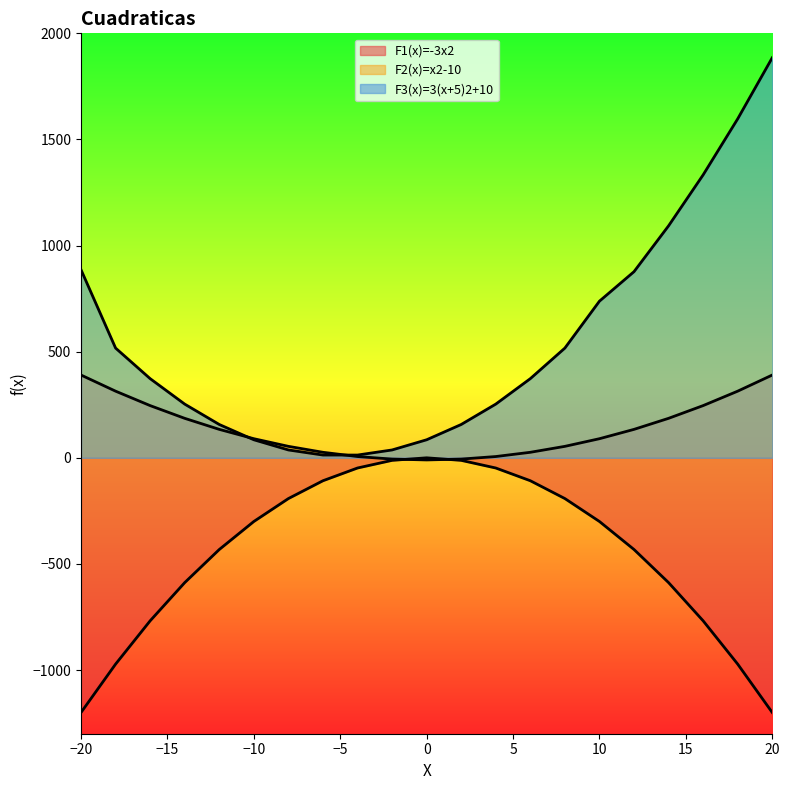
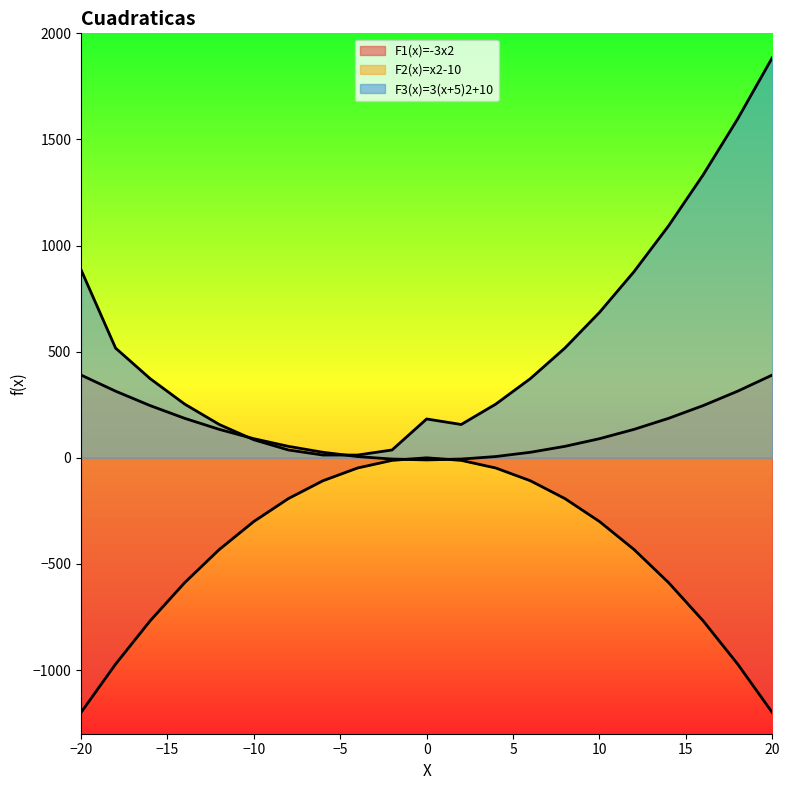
F3(x)=3(x+5)2+10, 0: 90 -> 180
F3(x)=3(x+5)2+10, 10: 740 -> 690
